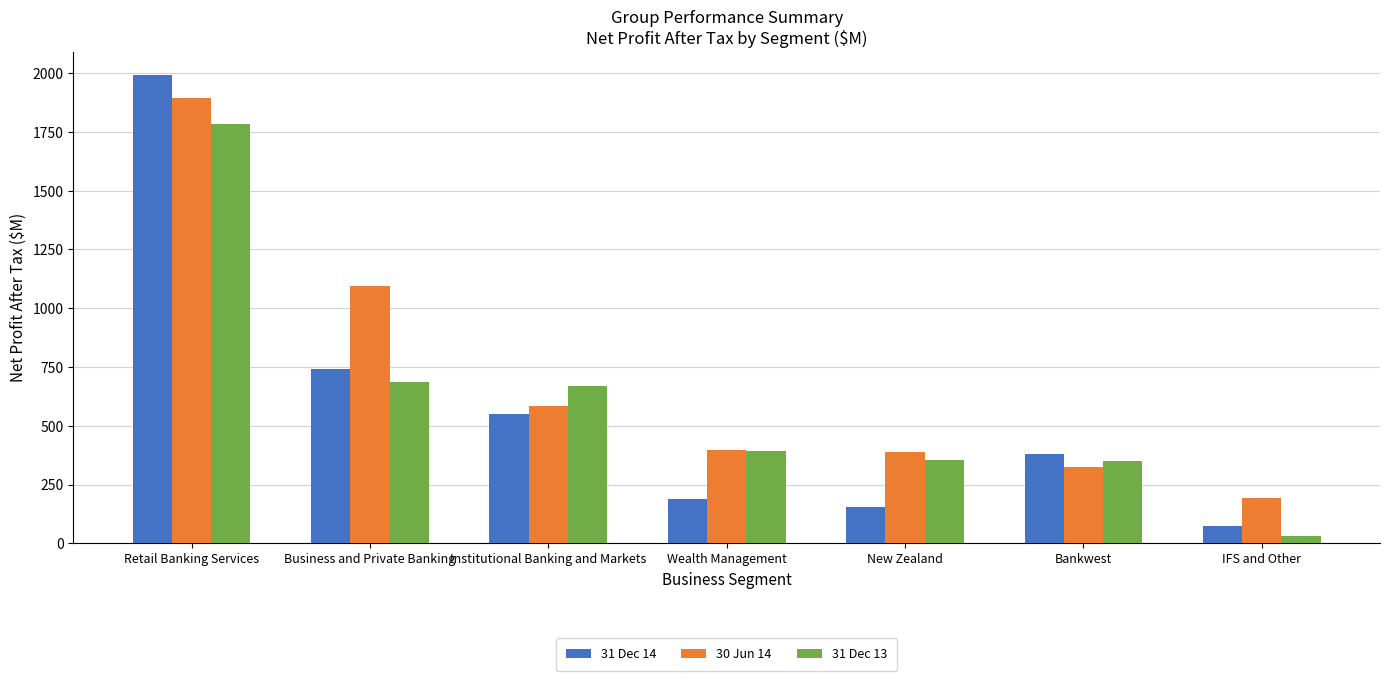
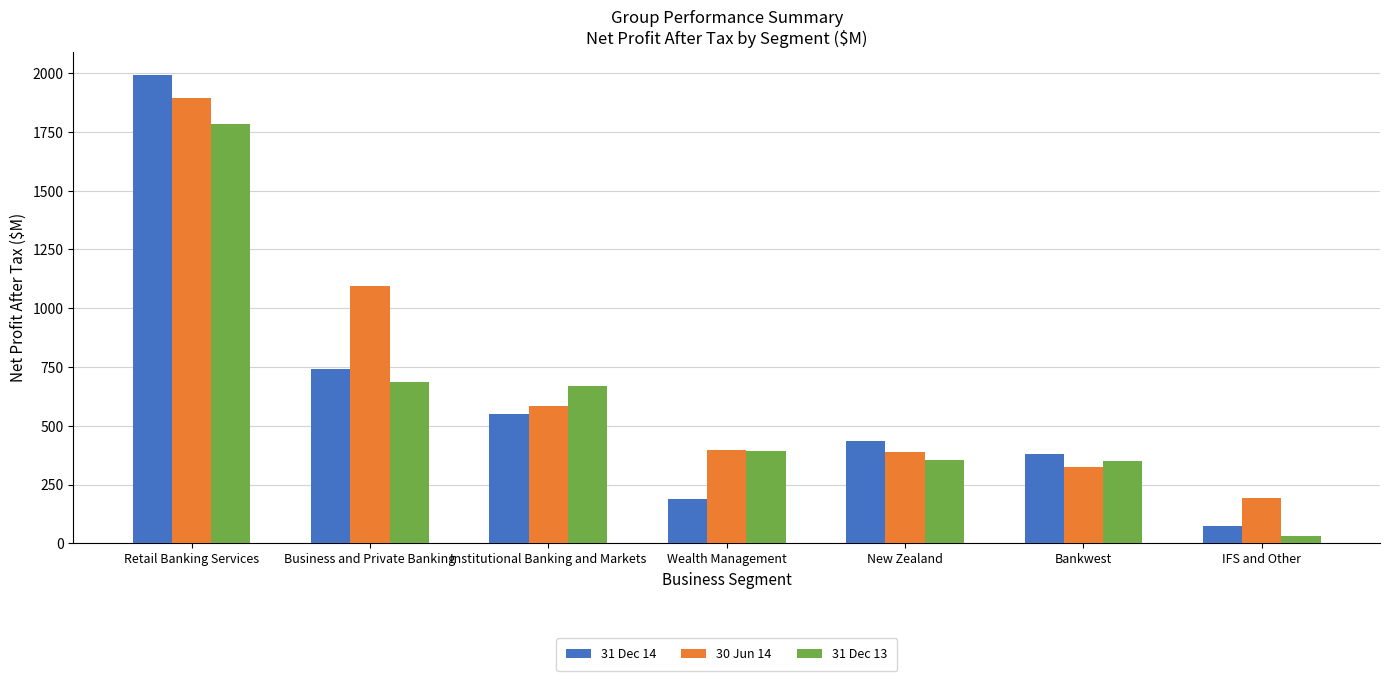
31 Dec 14, New Zealand: 160 -> 440
